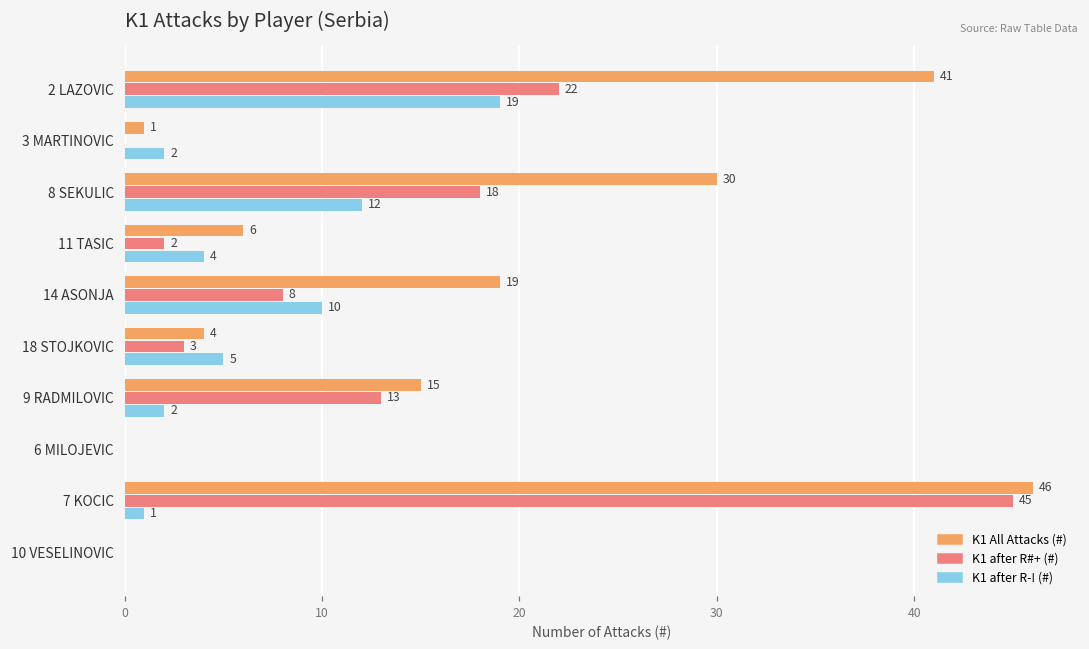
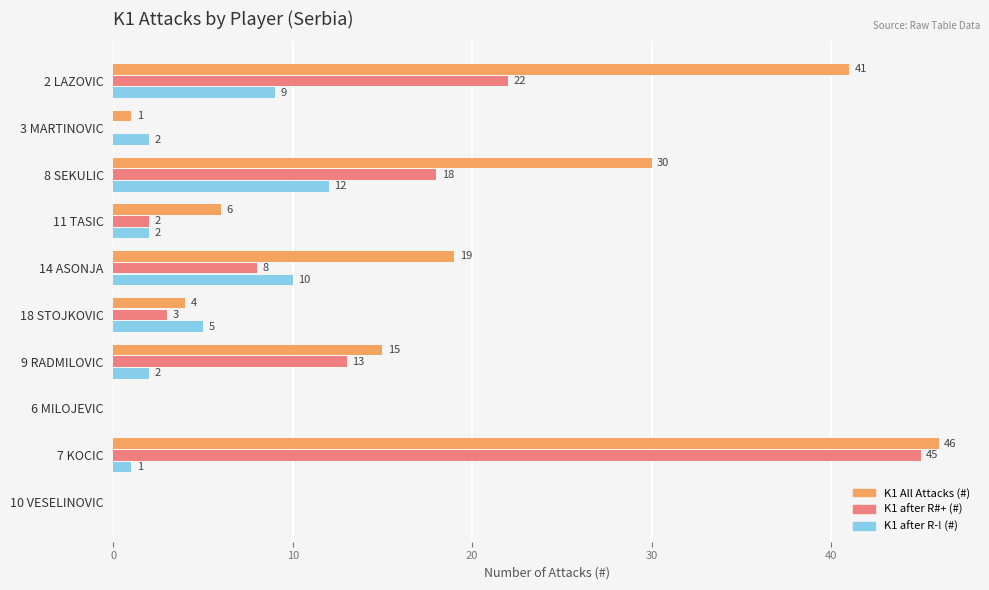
K1 after R-! (#), 2 LAZOVIC: 19 -> 9
K1 after R-! (#), 11 TASIC: 4 -> 2
